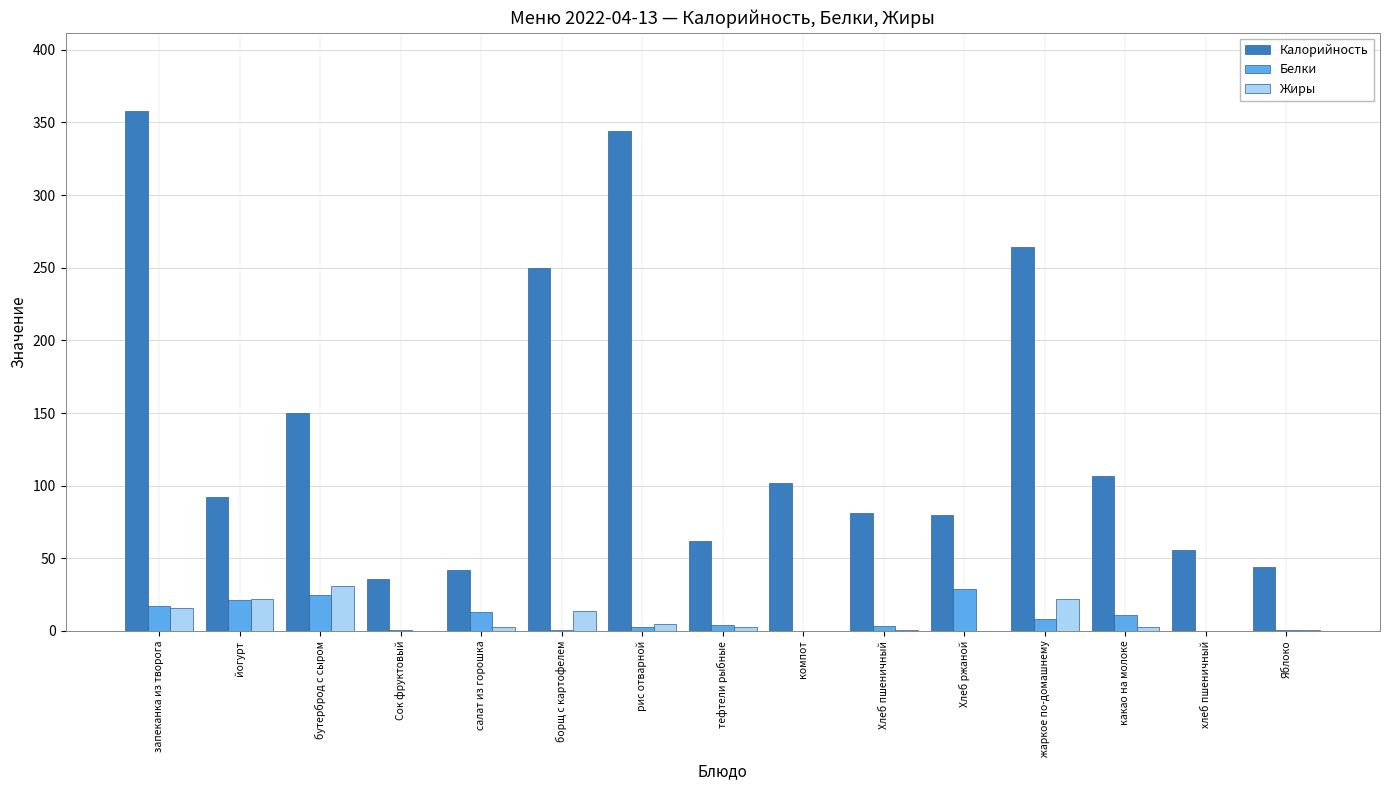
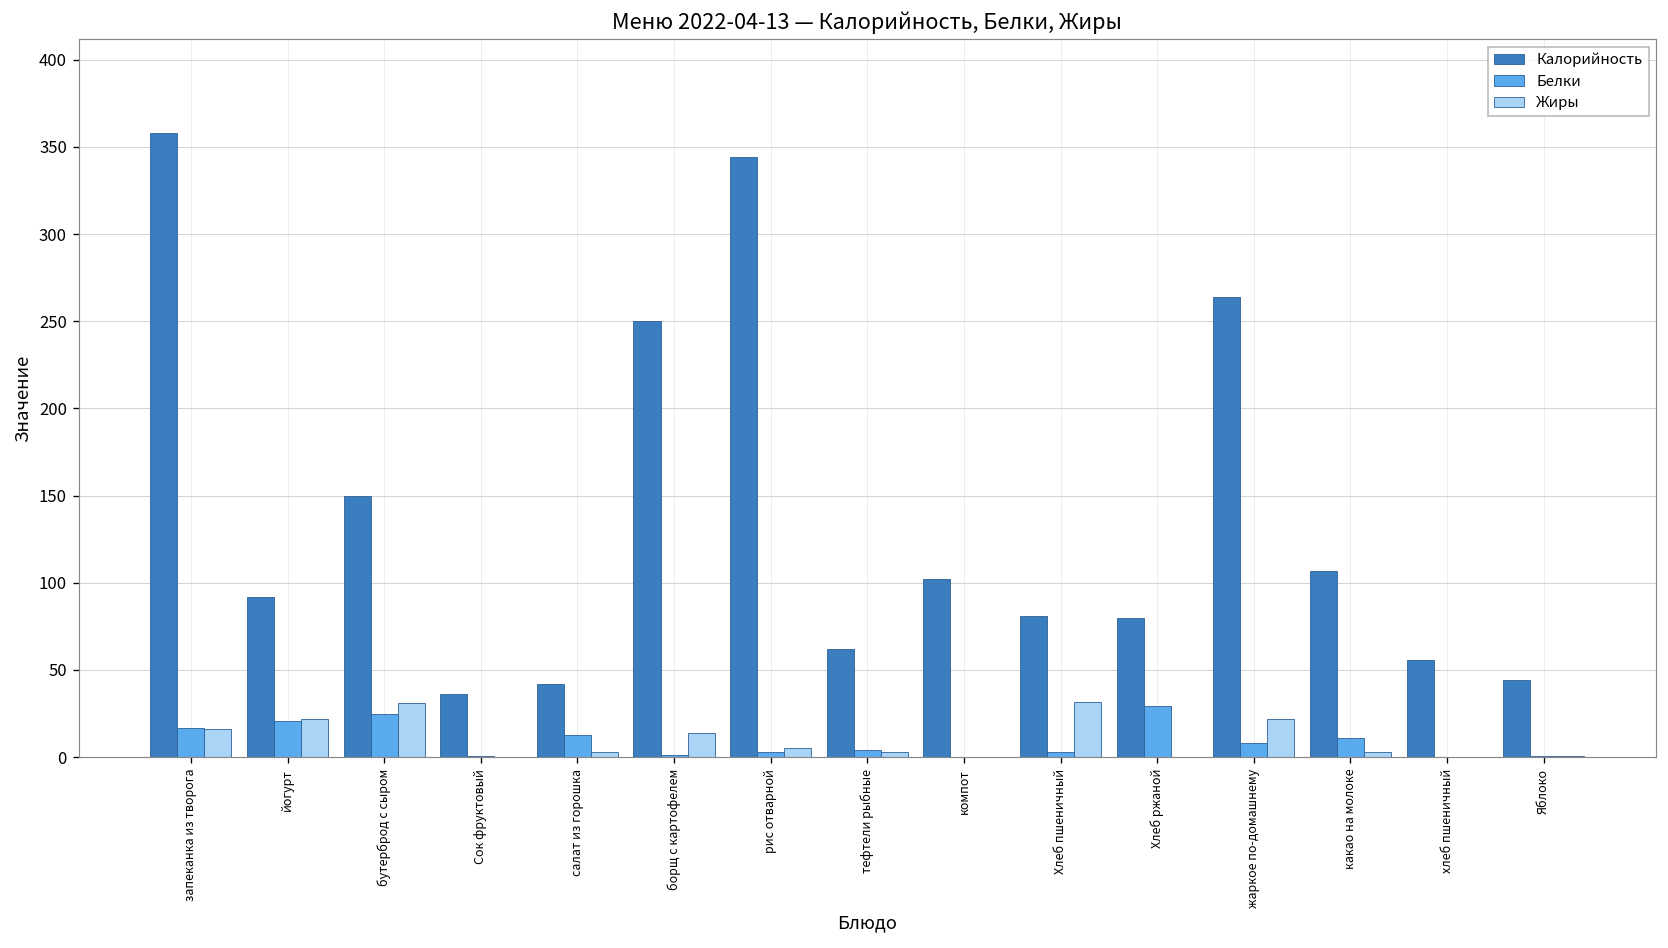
Жиры, Хлеб пшеничный: 1 -> 32
